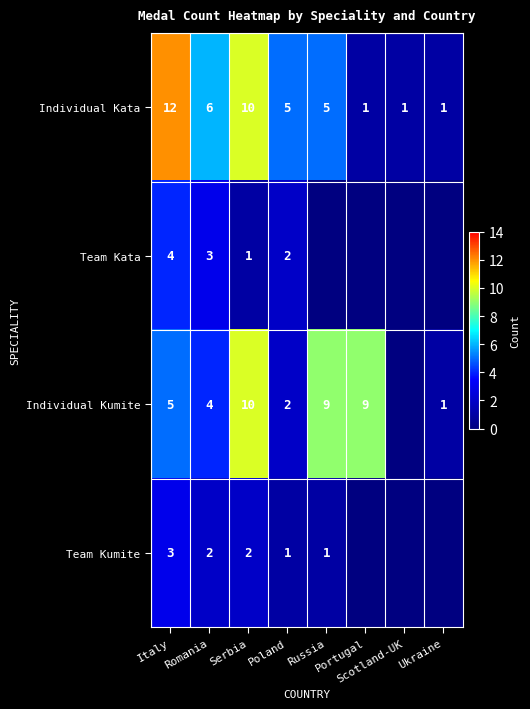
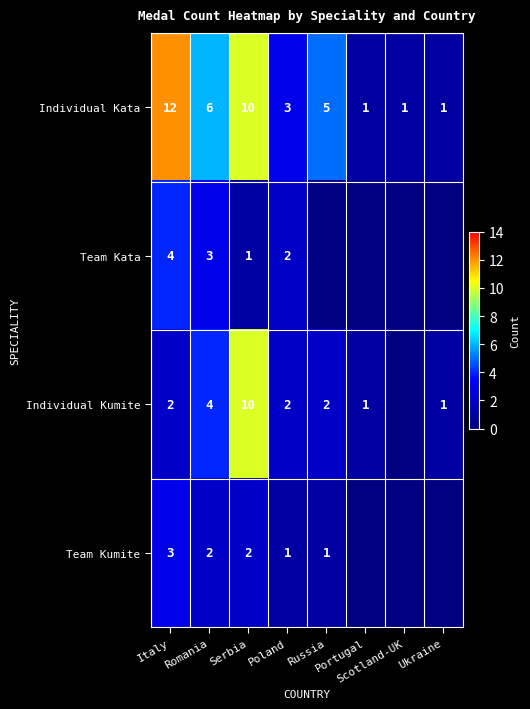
Individual Kata, Poland: 5 -> 3
Individual Kumite, Italy: 5 -> 2
Individual Kumite, Russia: 9 -> 2
Individual Kumite, Portugal: 9 -> 1
